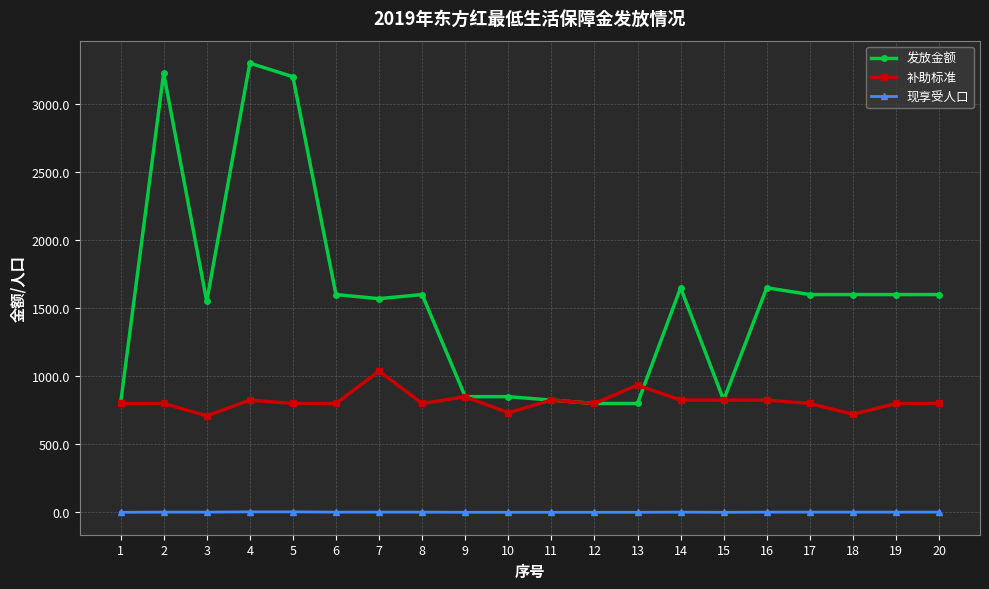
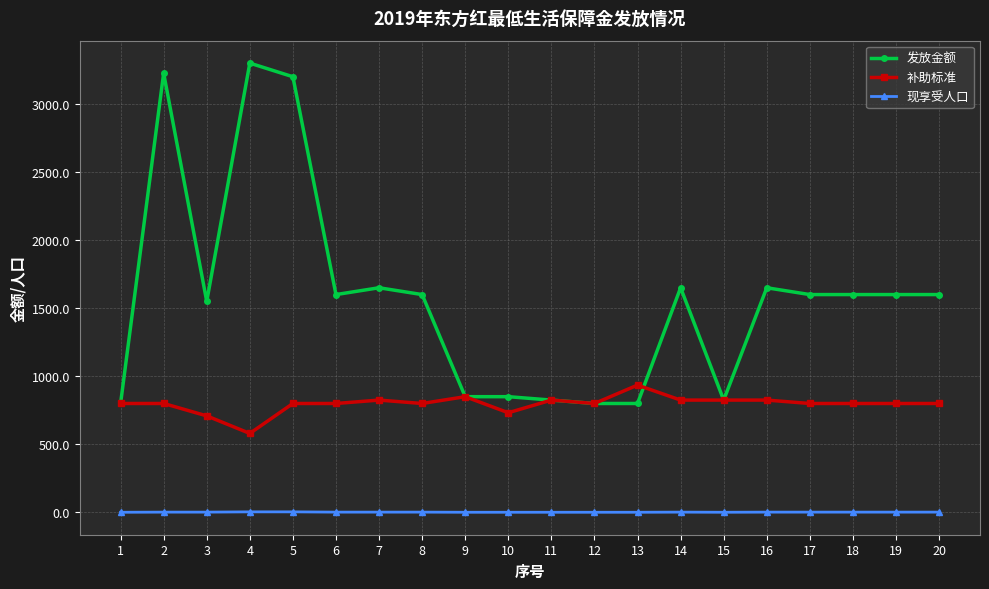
补助标准, 4: 830 -> 580
发放金额, 7: 1570 -> 1650
补助标准, 7: 1040 -> 830
补助标准, 18: 720 -> 800
